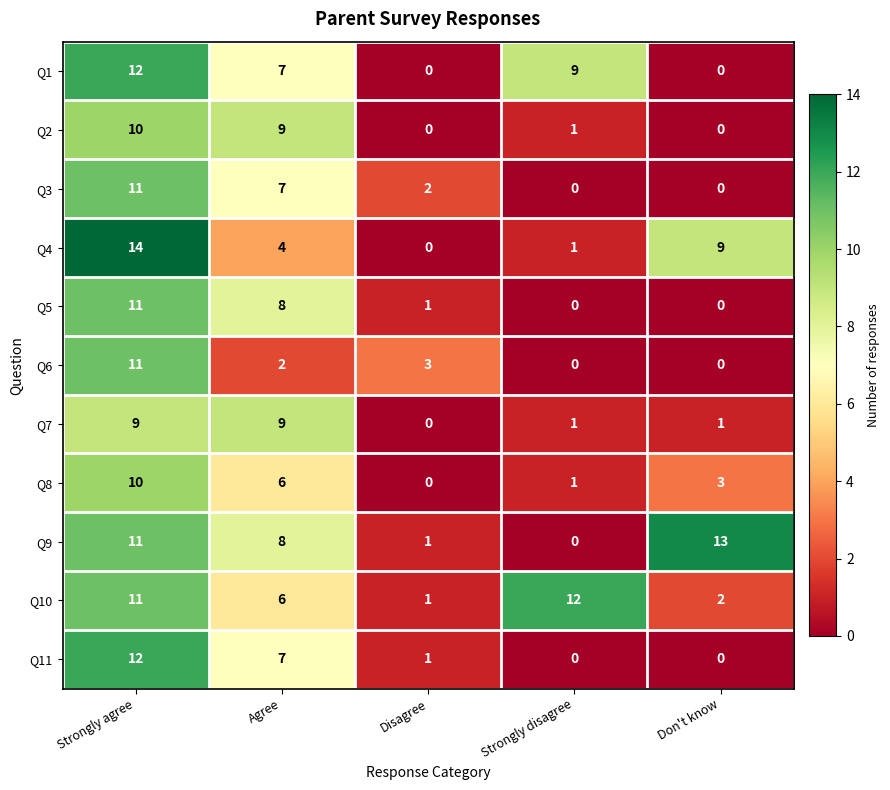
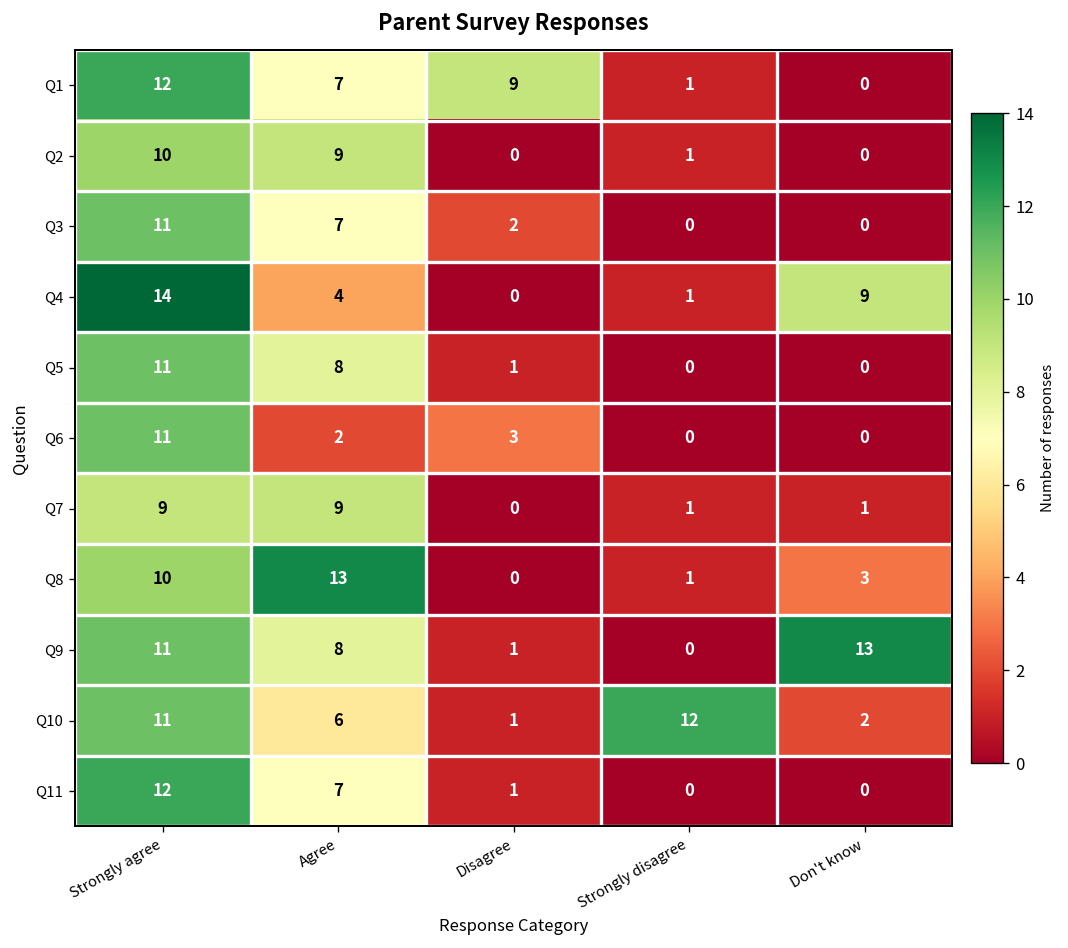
Q1, Disagree: 0 -> 9
Q1, Strongly disagree: 9 -> 1
Q8, Agree: 6 -> 13
